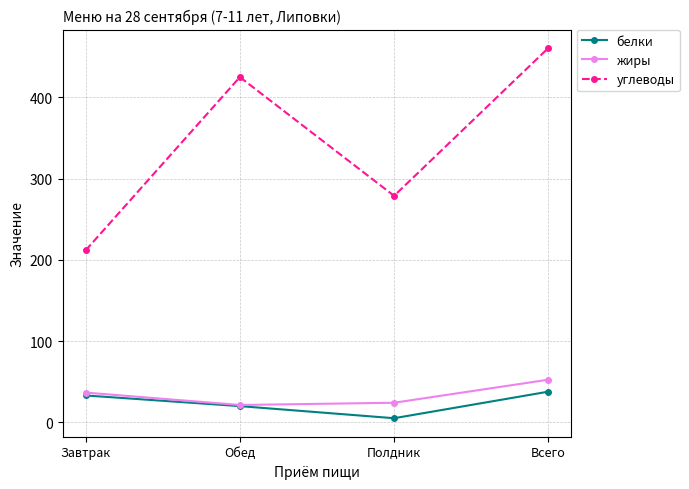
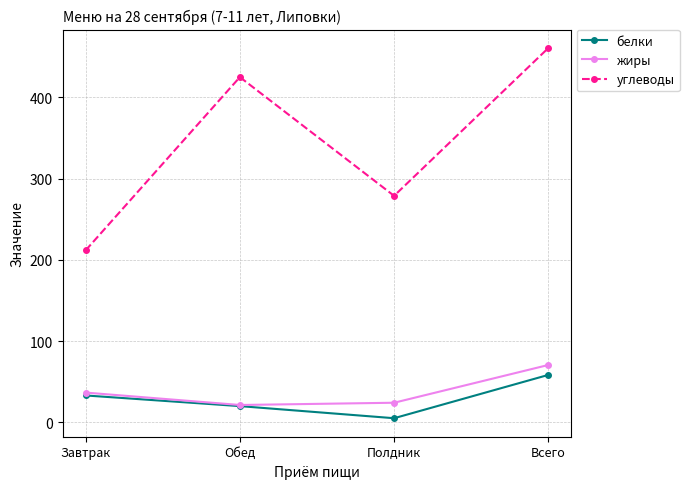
белки, Всего: 40 -> 60
жиры, Всего: 50 -> 70
